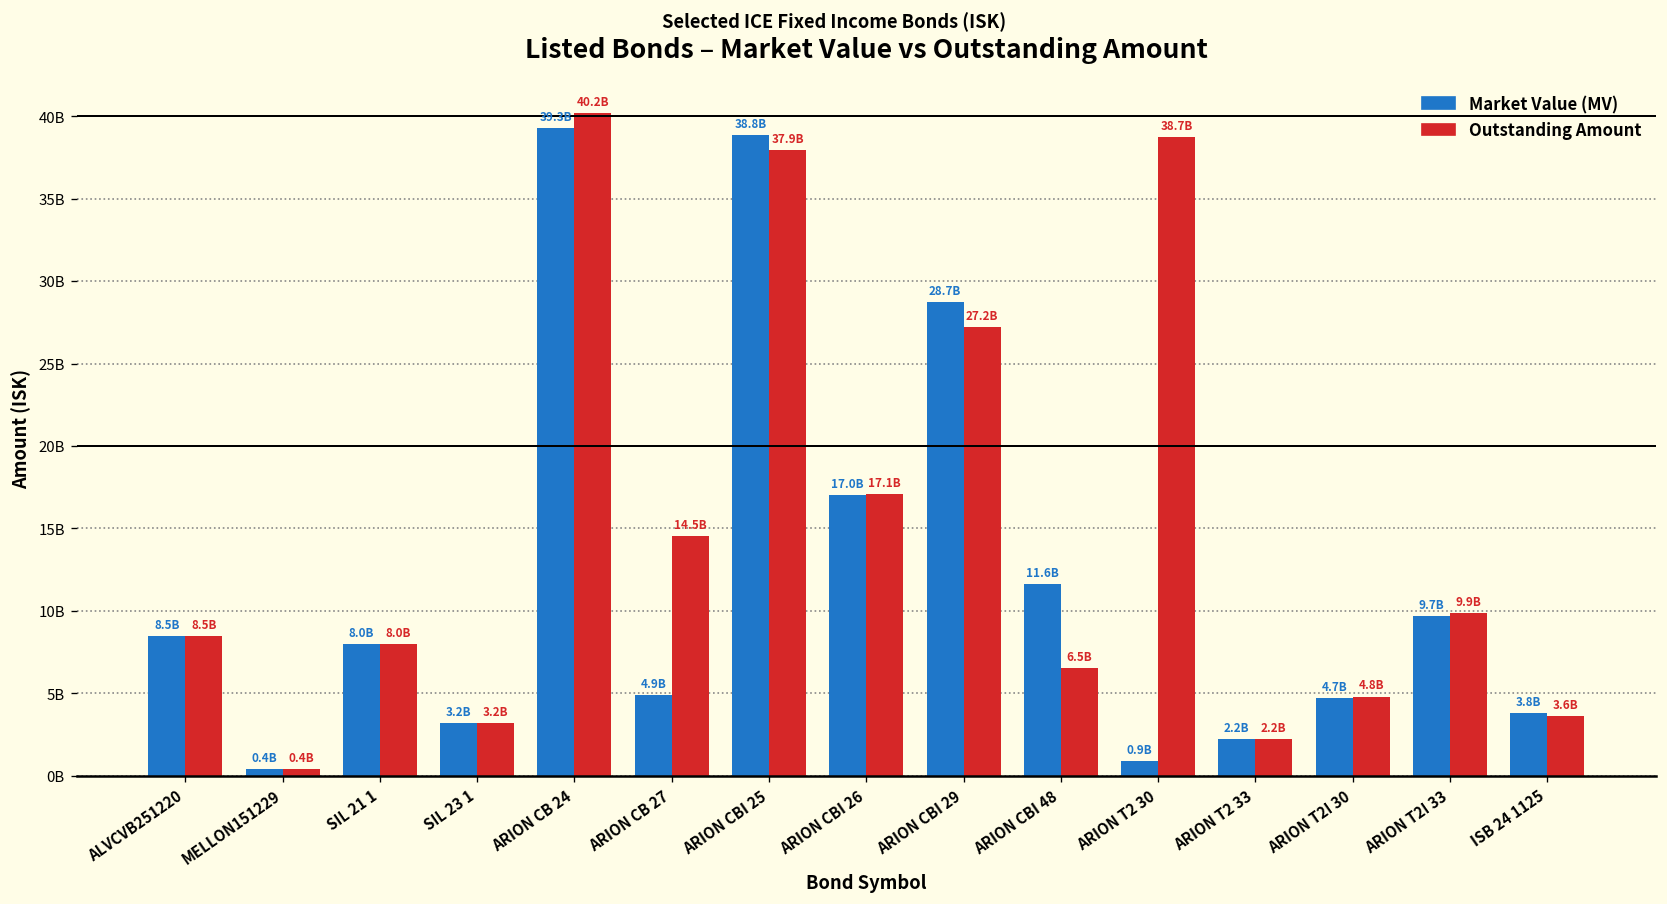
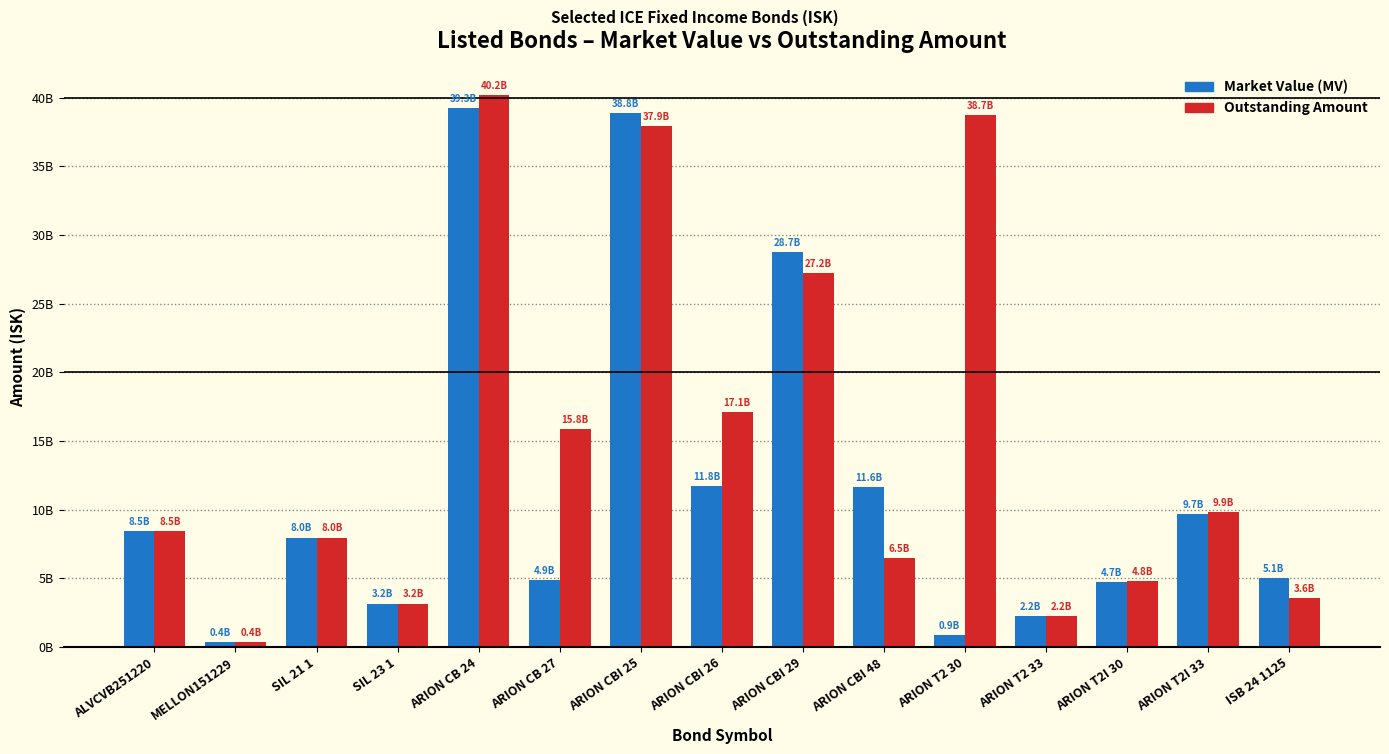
Outstanding Amount, ARION CB 27: 14.5B -> 15.8B
Market Value (MV), ARION CBI 26: 17.0B -> 11.8B
Market Value (MV), ISB 24 1125: 3.8B -> 5.1B
